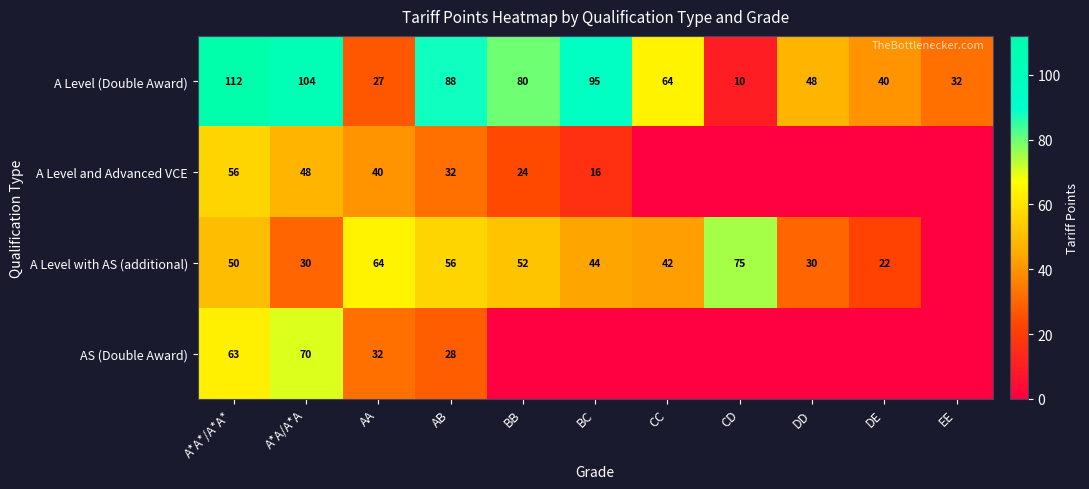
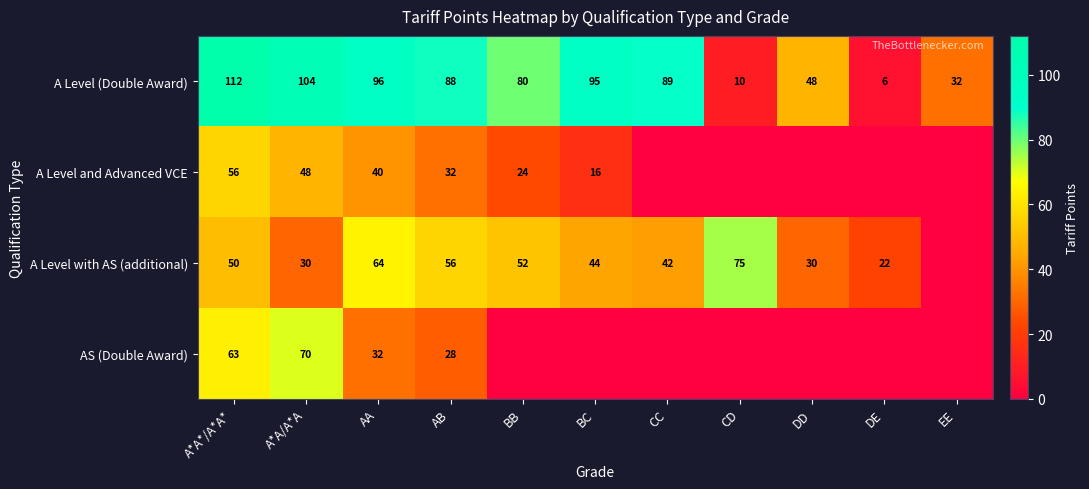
A Level (Double Award), AA: 27 -> 96
A Level (Double Award), CC: 64 -> 89
A Level (Double Award), DE: 40 -> 6
